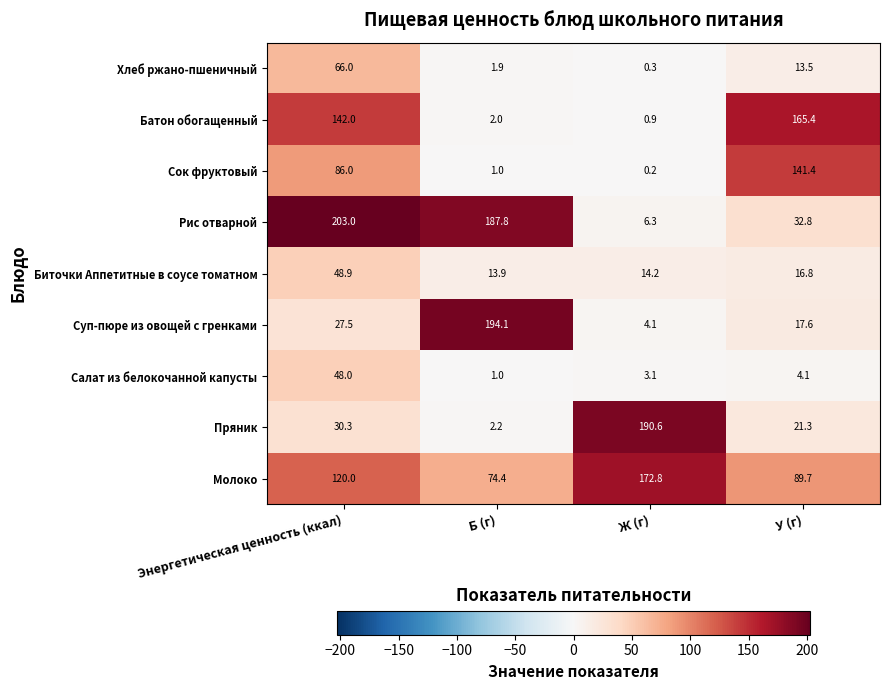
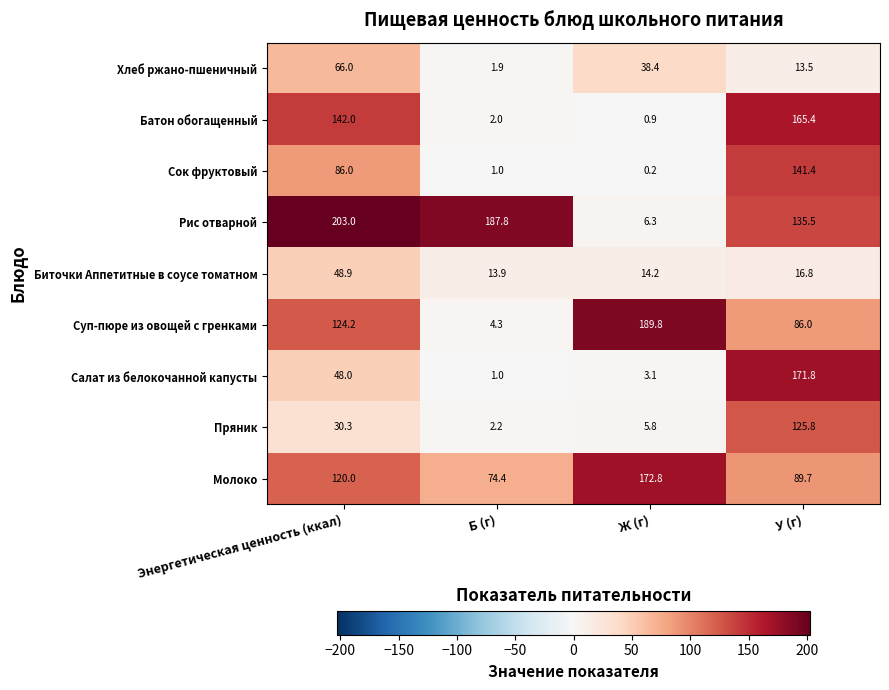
Хлеб ржано-пшеничный, Ж (г): 0.3 -> 38.4
Рис отварной, У (г): 32.8 -> 135.5
Суп-пюре из овощей с гренками, Энергетическая ценность (ккал): 27.5 -> 124.2
Суп-пюре из овощей с гренками, Б (г): 194.1 -> 4.3
Суп-пюре из овощей с гренками, Ж (г): 4.1 -> 189.8
Суп-пюре из овощей с гренками, У (г): 17.6 -> 86.0
Салат из белокочанной капусты, У (г): 4.1 -> 171.8
Пряник, Ж (г): 190.6 -> 5.8
Пряник, У (г): 21.3 -> 125.8
